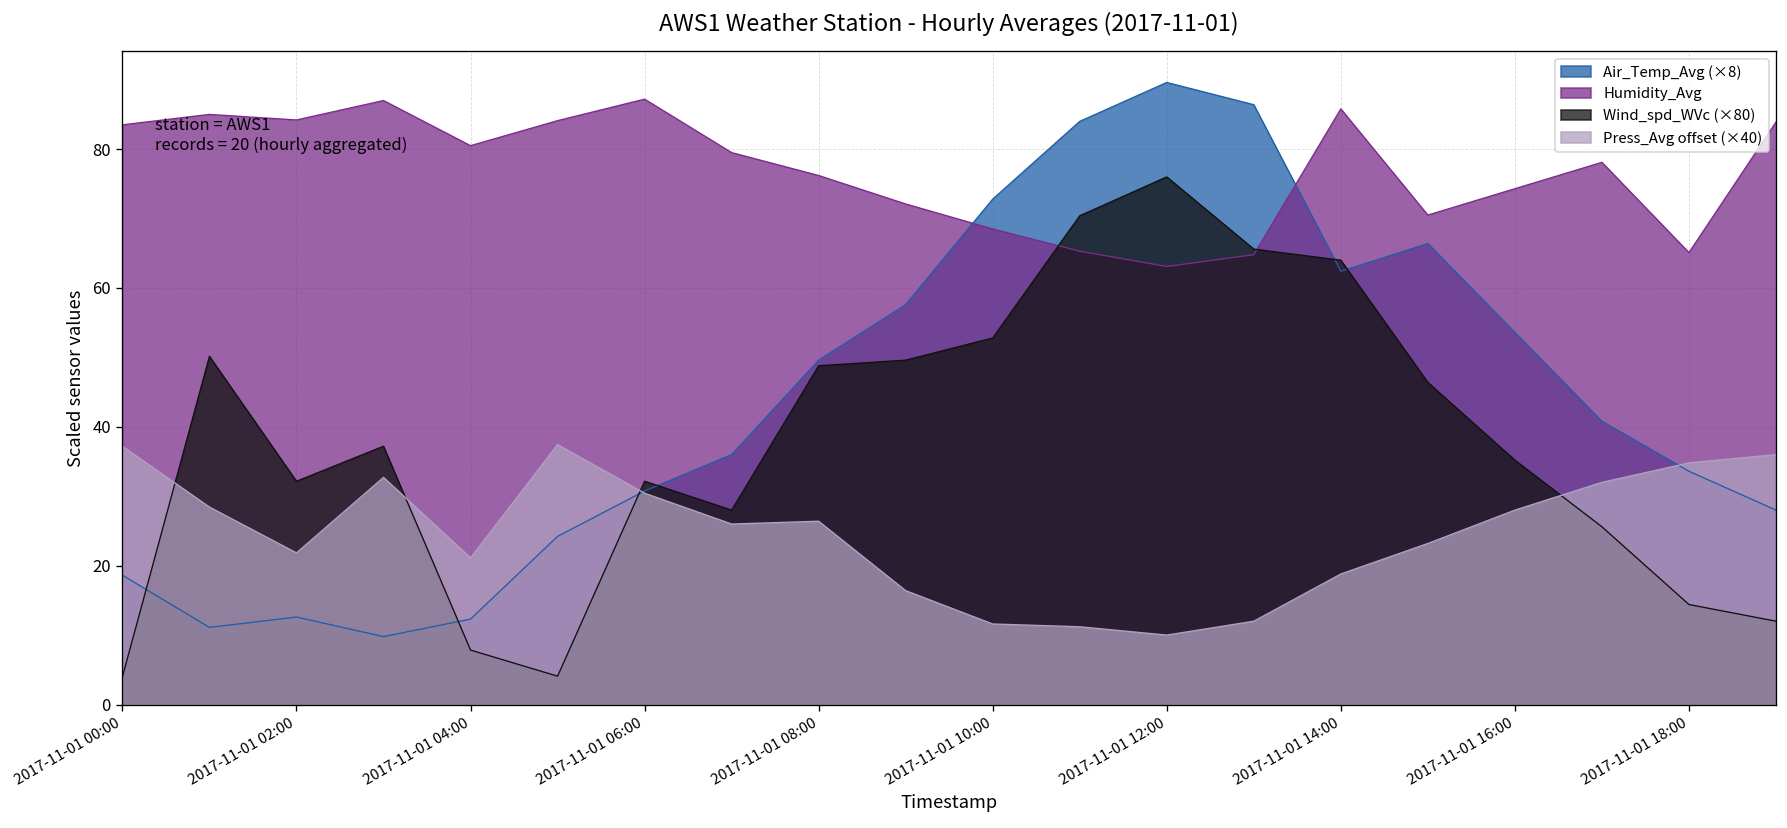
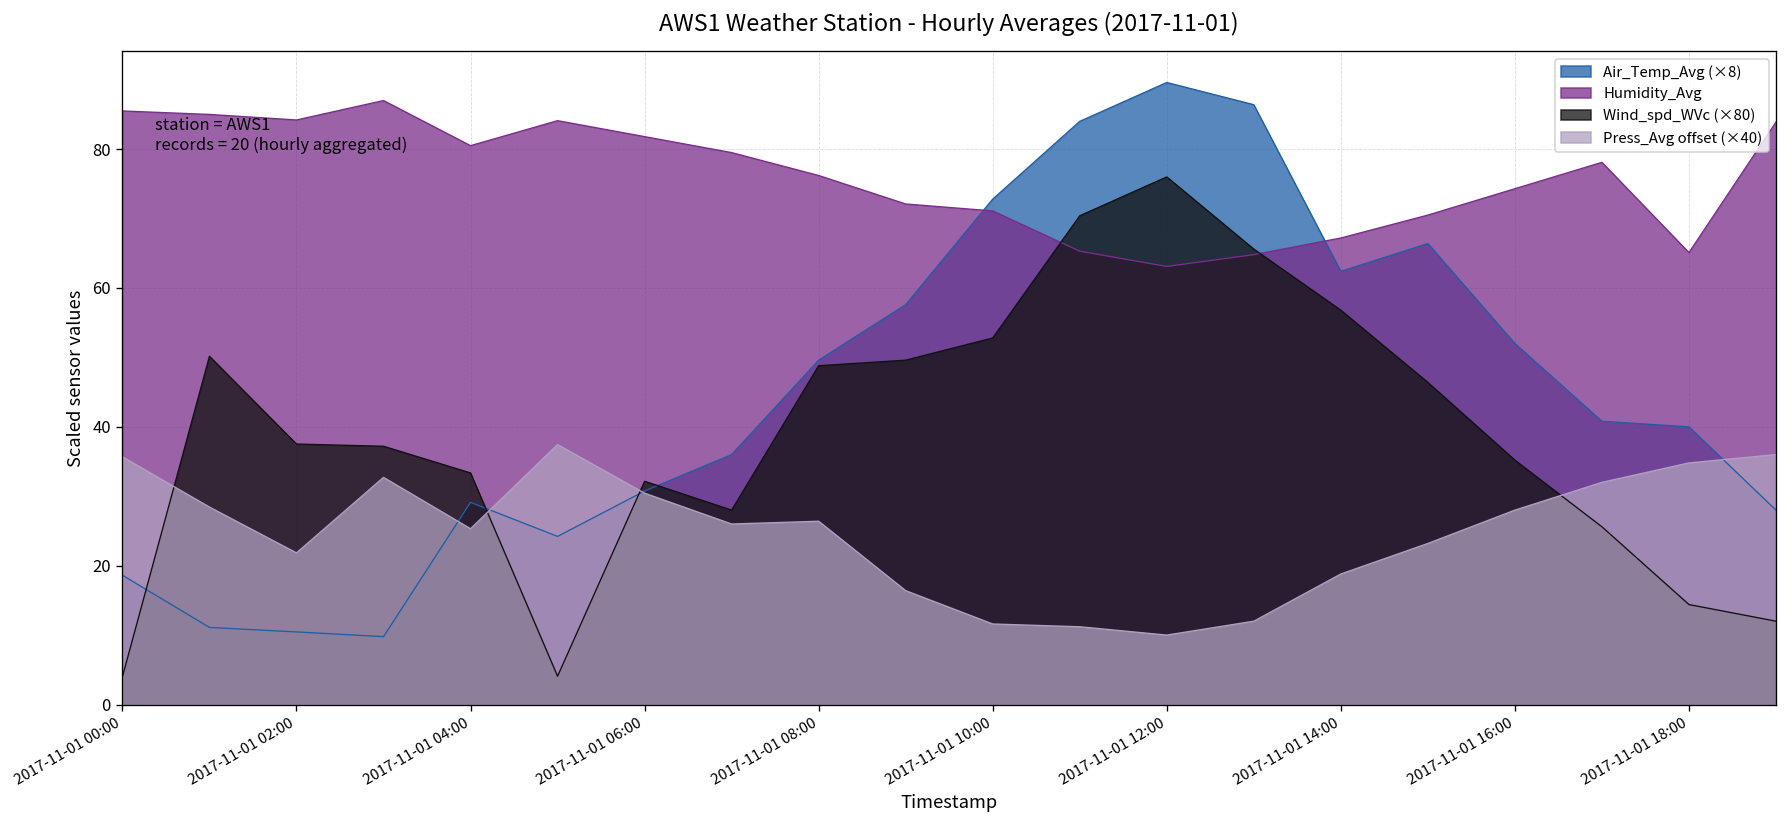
Humidity_Avg, 2017-11-01 00:00: 84 -> 86
Press_Avg offset (×40), 2017-11-01 00:00: 37 -> 36
Air_Temp_Avg (×8), 2017-11-01 02:00: 13 -> 10
Wind_spd_WVc (×80), 2017-11-01 02:00: 32 -> 38
Air_Temp_Avg (×8), 2017-11-01 04:00: 12 -> 29
Wind_spd_WVc (×80), 2017-11-01 04:00: 8 -> 33
Press_Avg offset (×40), 2017-11-01 04:00: 21 -> 25
Humidity_Avg, 2017-11-01 06:00: 87 -> 82
Humidity_Avg, 2017-11-01 10:00: 69 -> 71
Humidity_Avg, 2017-11-01 14:00: 86 -> 67
Wind_spd_WVc (×80), 2017-11-01 14:00: 64 -> 57
Air_Temp_Avg (×8), 2017-11-01 16:00: 54 -> 52
Air_Temp_Avg (×8), 2017-11-01 18:00: 34 -> 40
